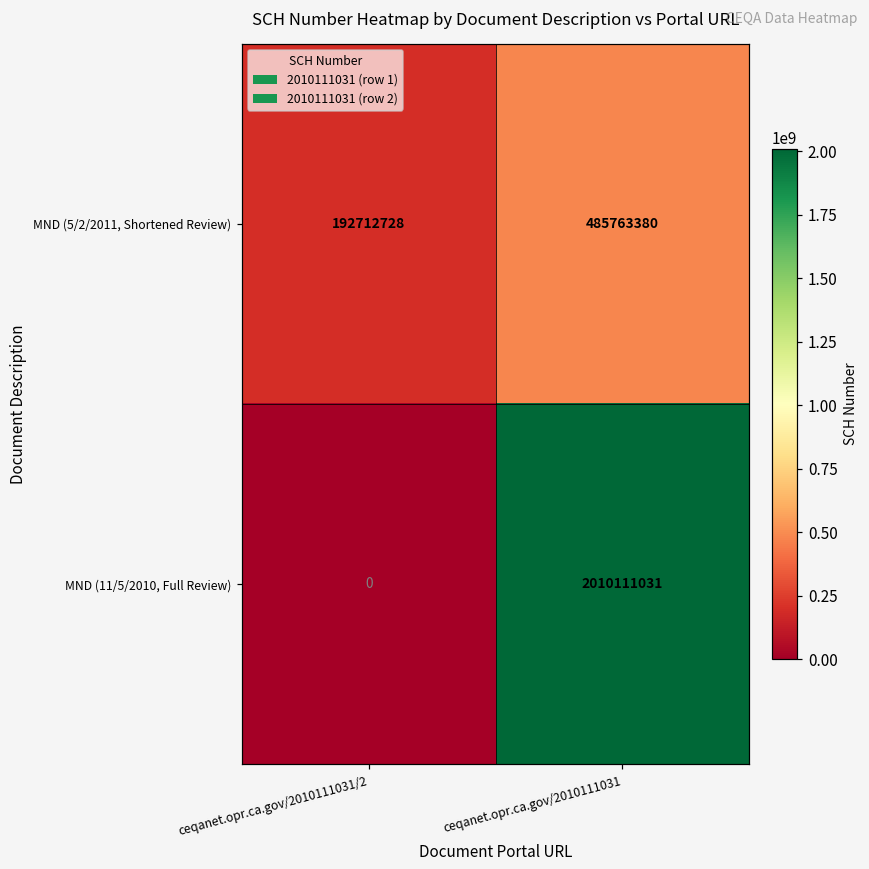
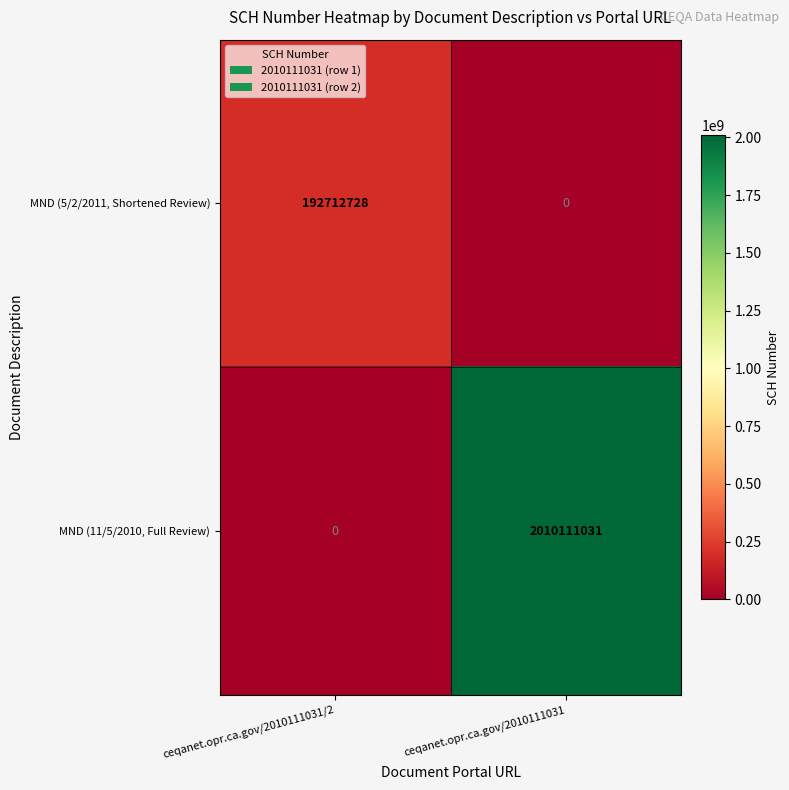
MND (5/2/2011, Shortened Review), ceqanet.opr.ca.gov/2010111031: 485763380 -> 0
